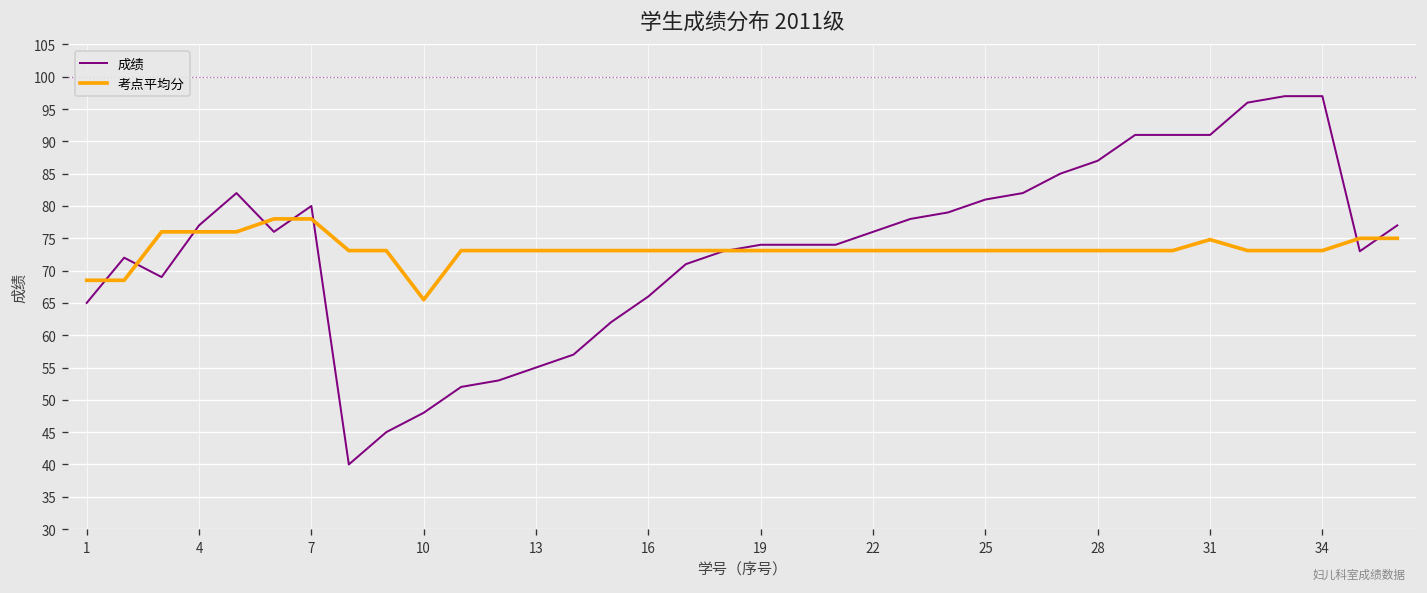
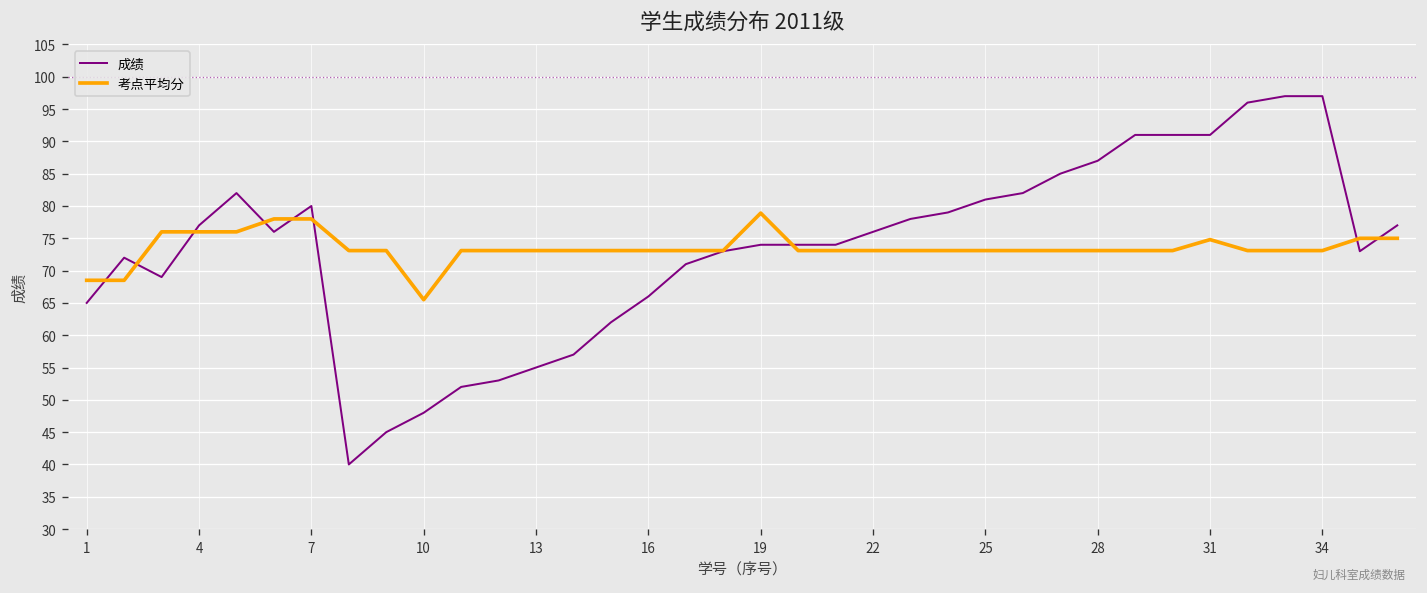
考点平均分, 19: 73 -> 79
